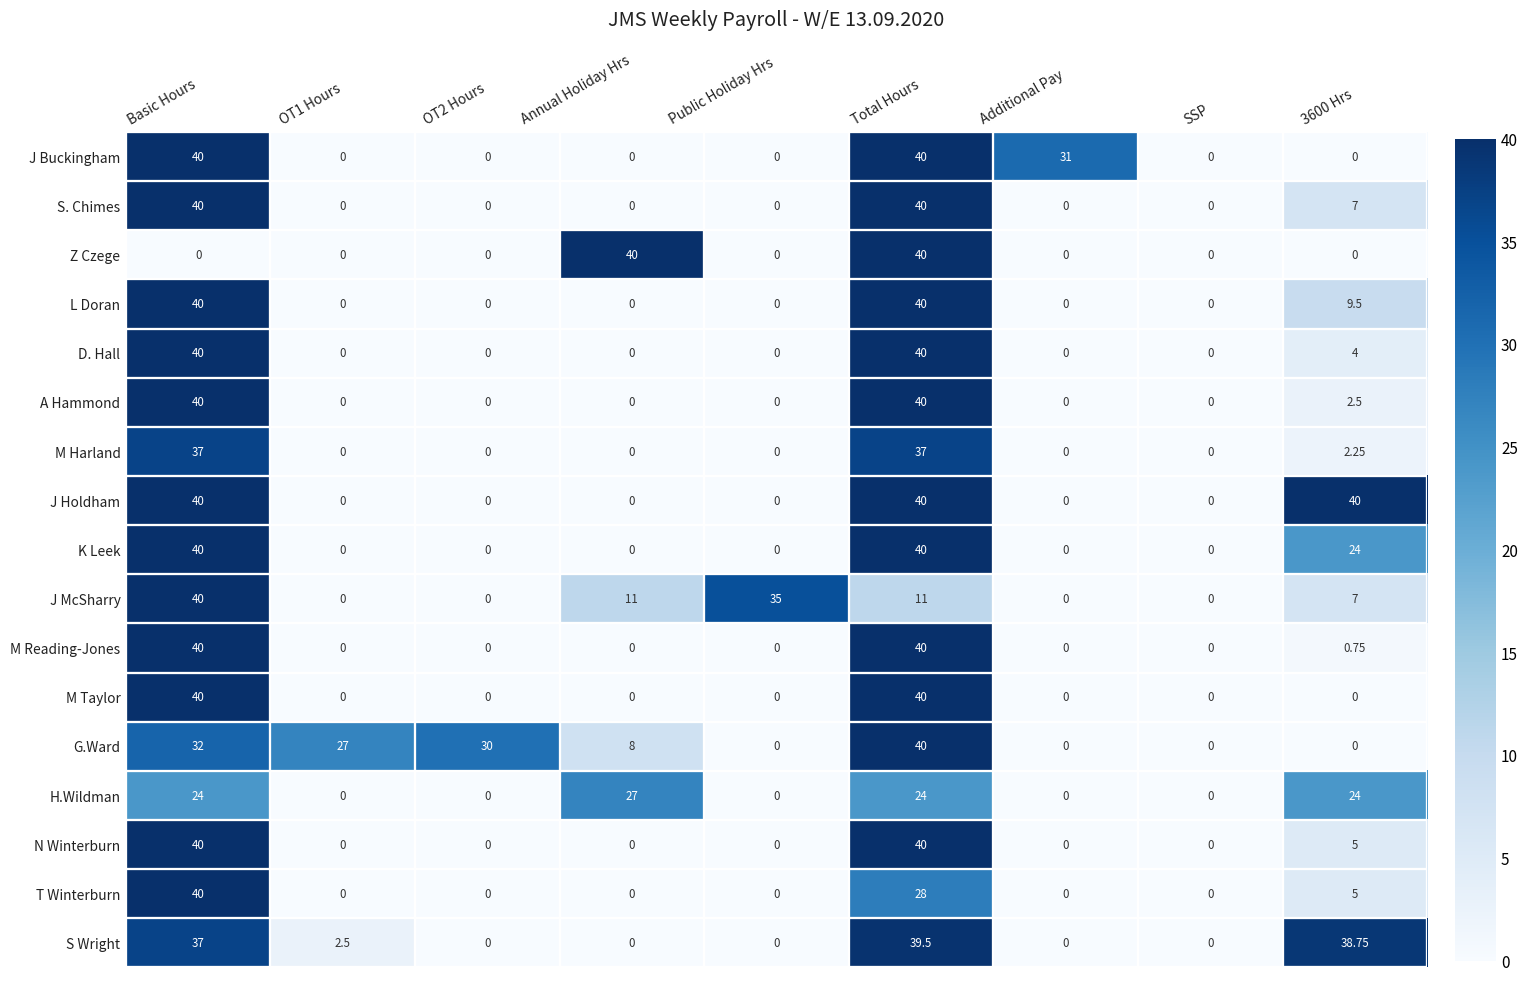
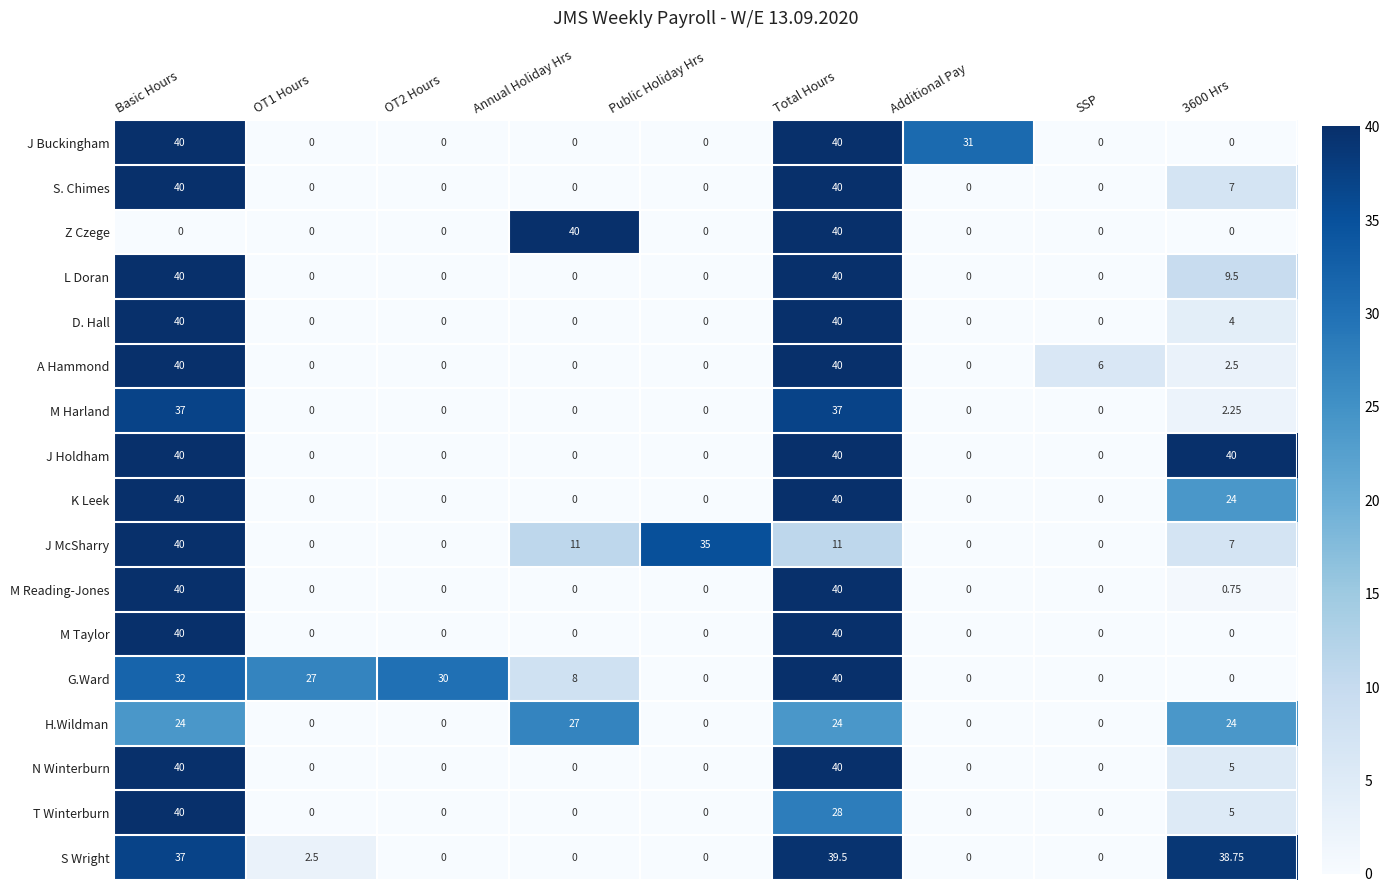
A Hammond, SSP: 0 -> 6
